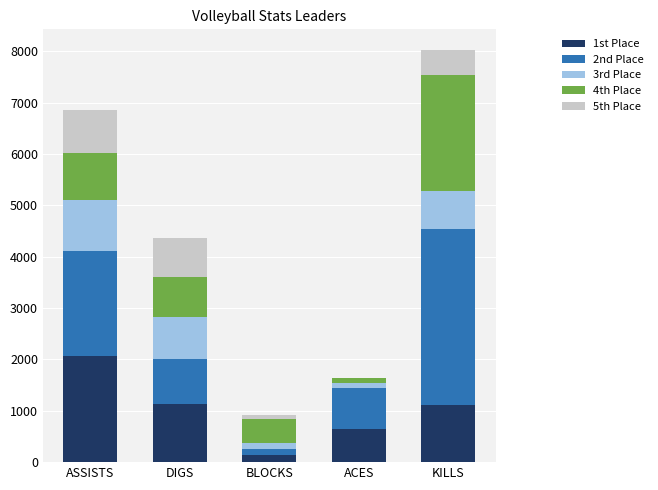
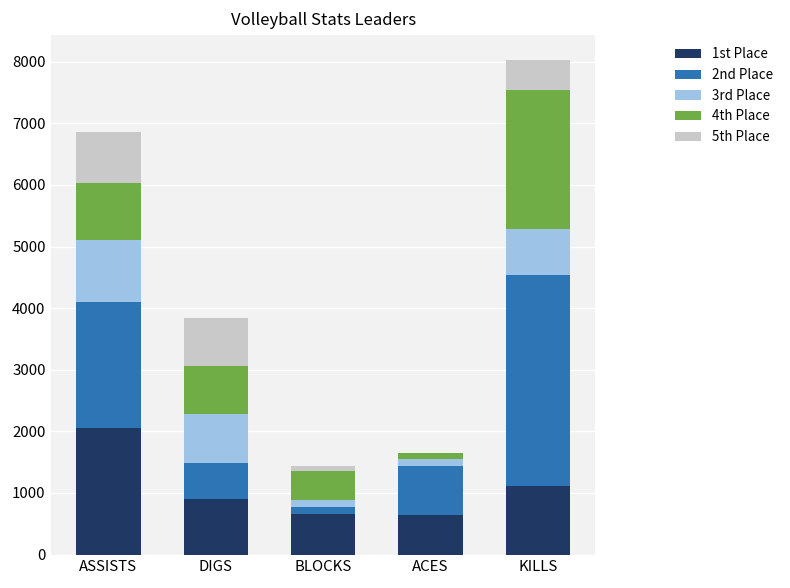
1st Place, DIGS: 1100 -> 900
2nd Place, DIGS: 900 -> 600
1st Place, BLOCKS: 100 -> 700
